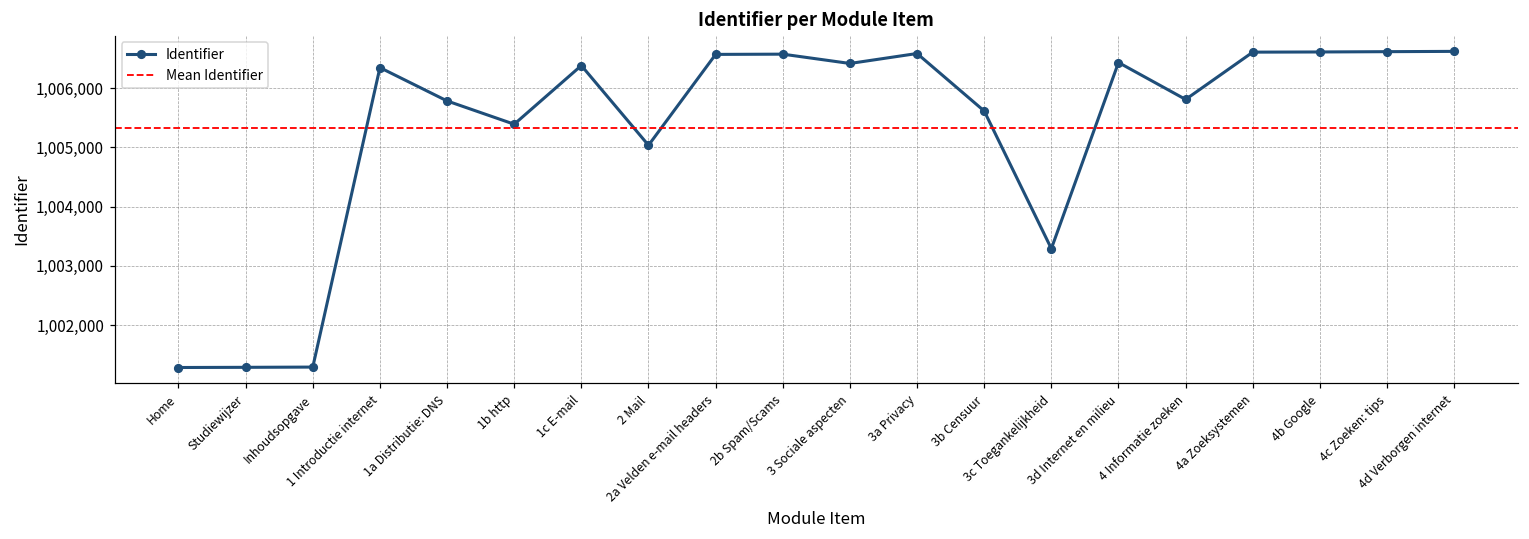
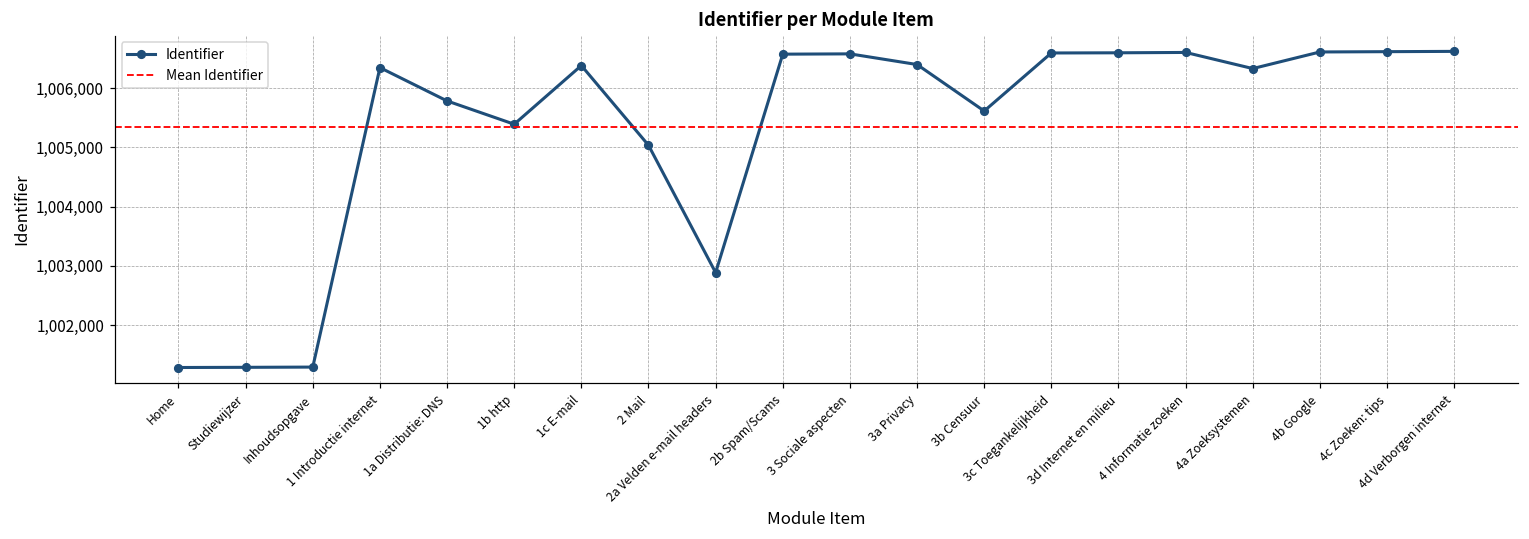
2a Velden e-mail headers: 1,006,600 -> 1,002,900
3 Sociale aspecten: 1,006,400 -> 1,006,600
3a Privacy: 1,006,600 -> 1,006,400
3c Toegankelijkheid: 1,003,300 -> 1,006,600
3d Internet en milieu: 1,006,400 -> 1,006,600
4 Informatie zoeken: 1,005,800 -> 1,006,600
4a Zoeksystemen: 1,006,600 -> 1,006,300
